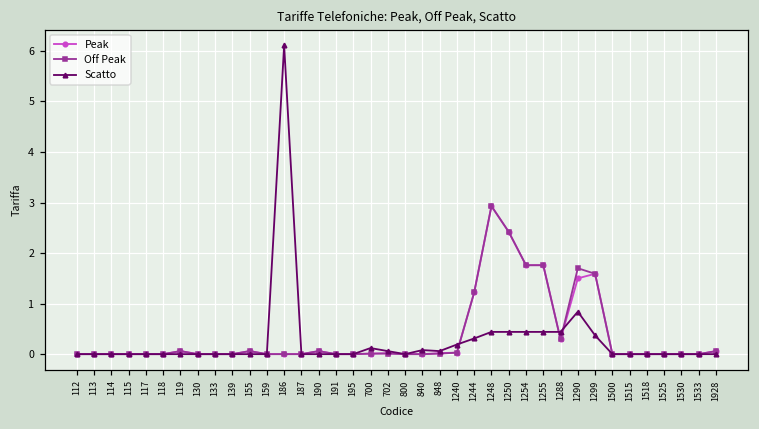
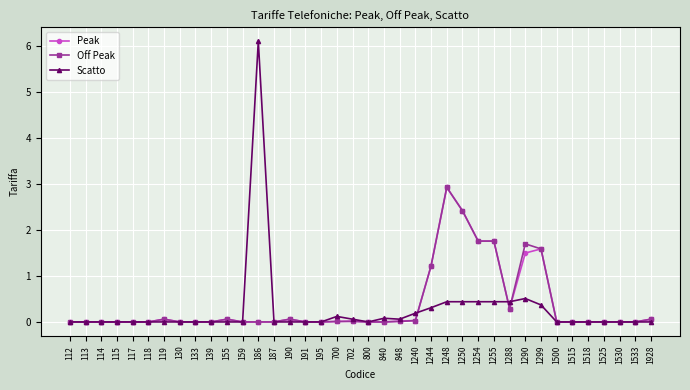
Scatto, 1290: 0.8 -> 0.5
